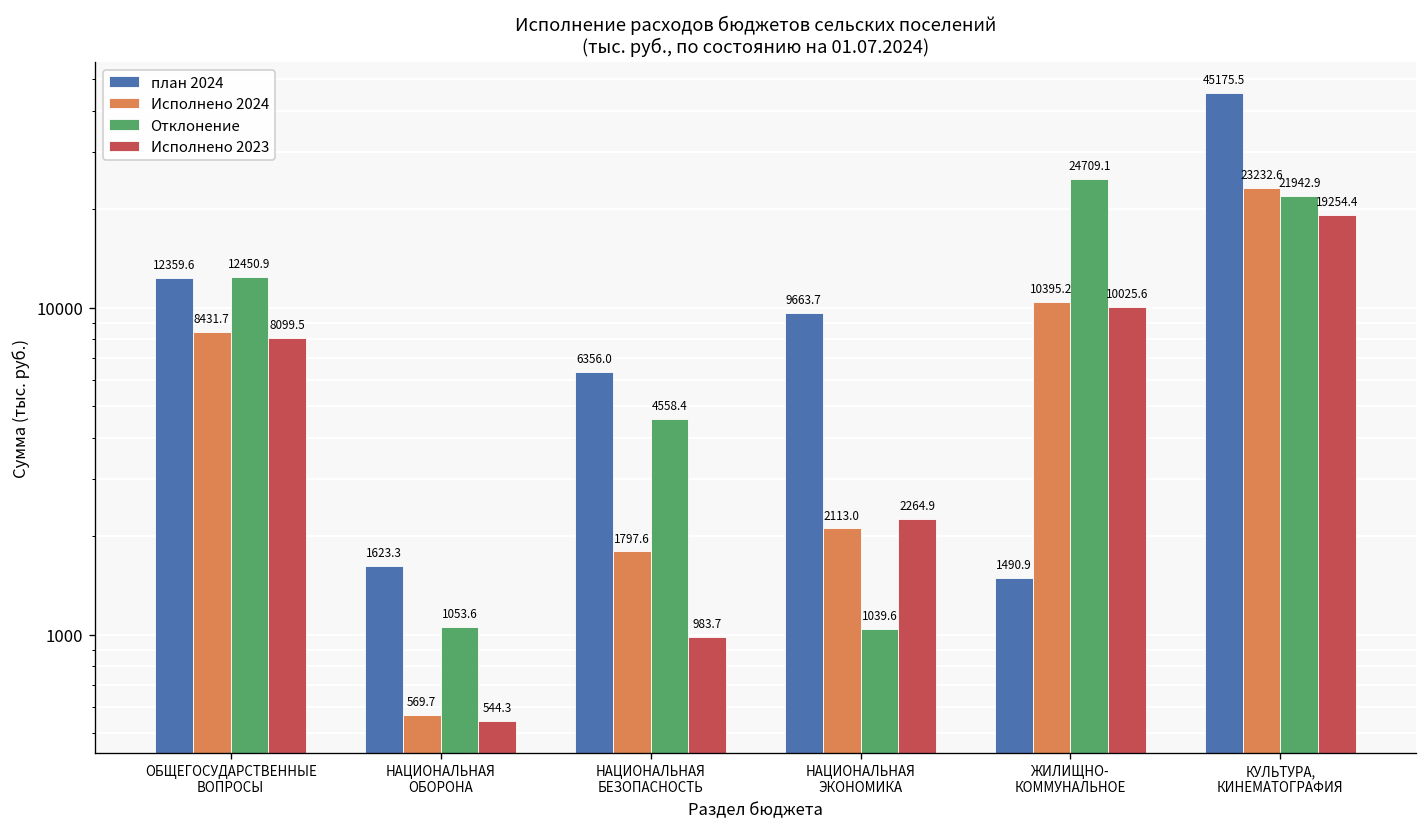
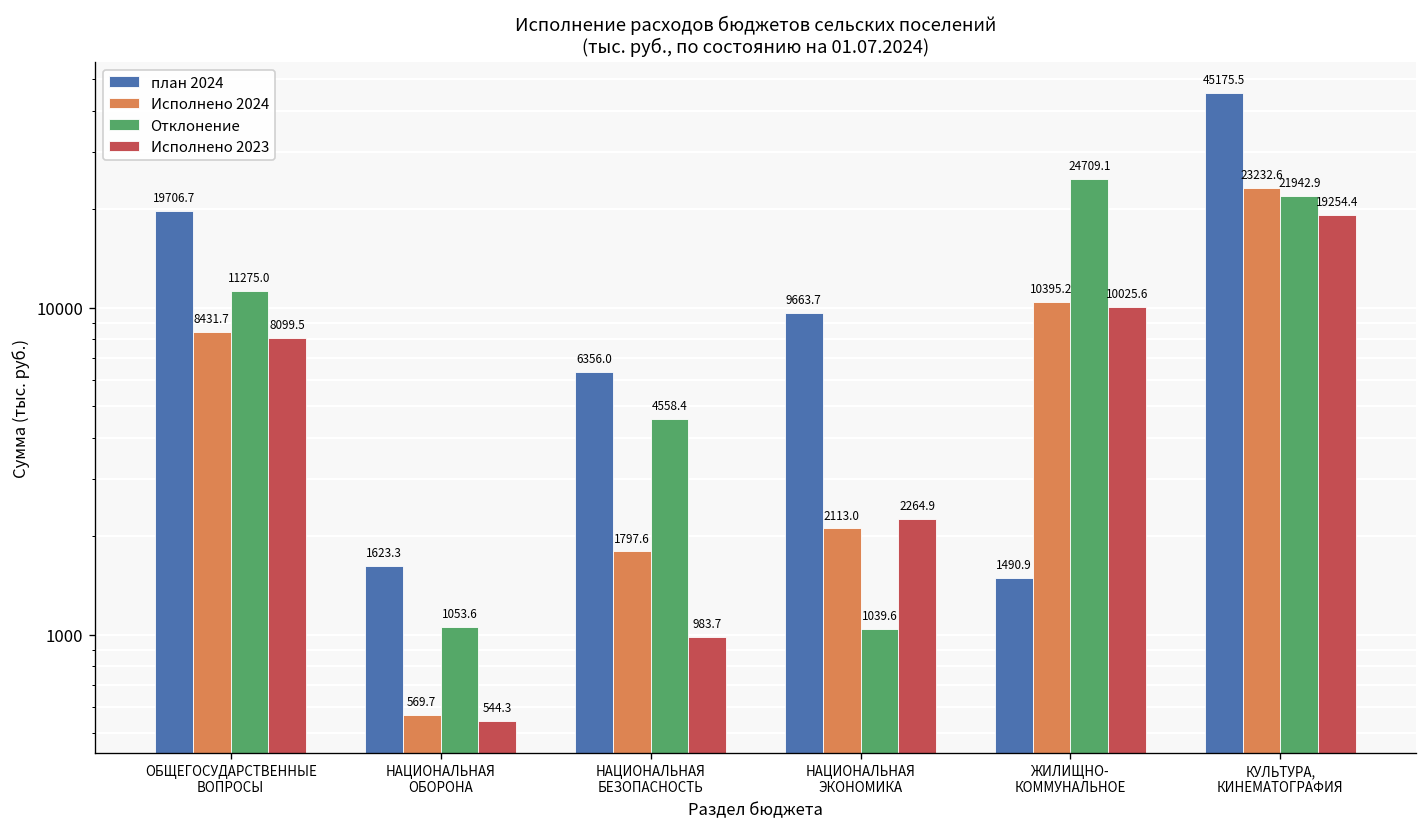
план 2024, ОБЩЕГОСУДАРСТВЕННЫЕ ВОПРОСЫ: 12359.6 -> 19706.7
Отклонение, ОБЩЕГОСУДАРСТВЕННЫЕ ВОПРОСЫ: 12450.9 -> 11275.0
